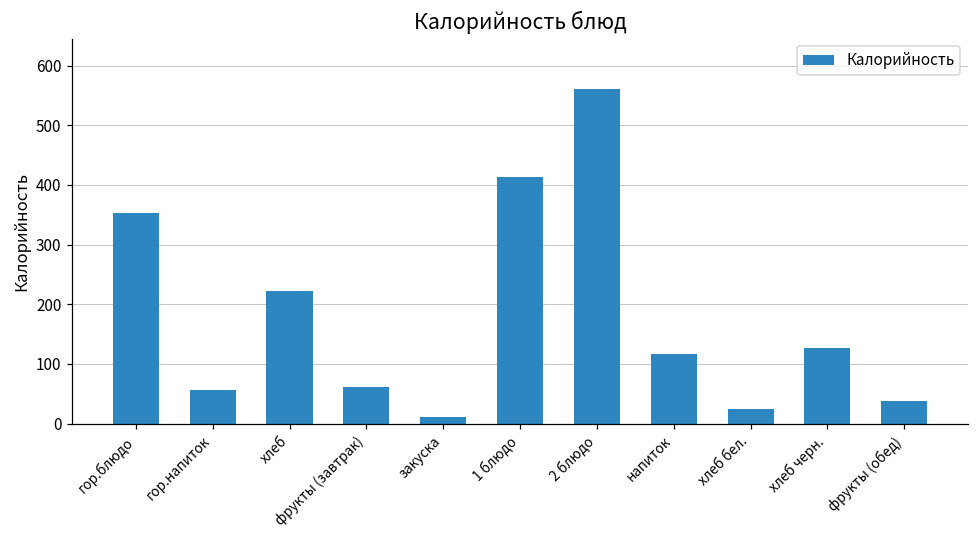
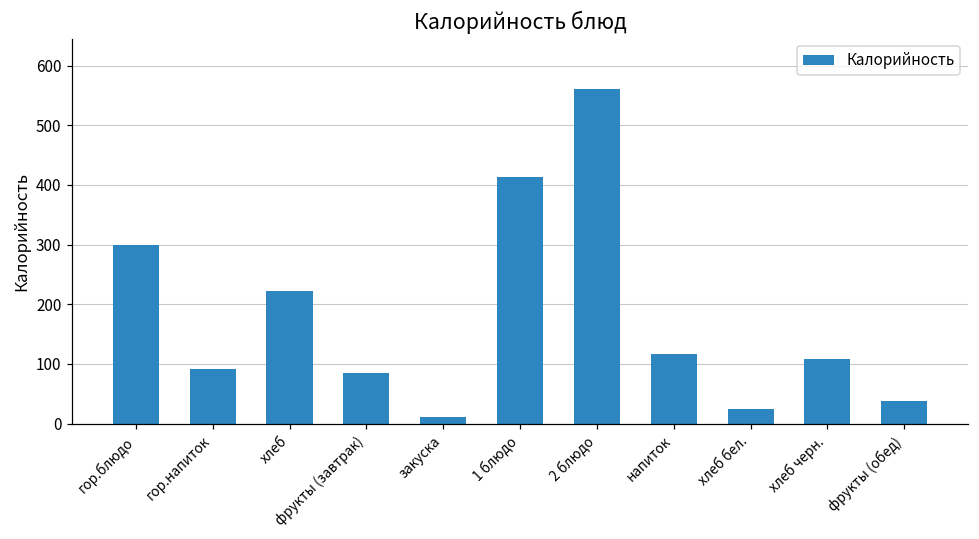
гор.блюдо: 350 -> 300
гор.напиток: 60 -> 90
фрукты (завтрак): 60 -> 80
хлеб черн.: 130 -> 110
